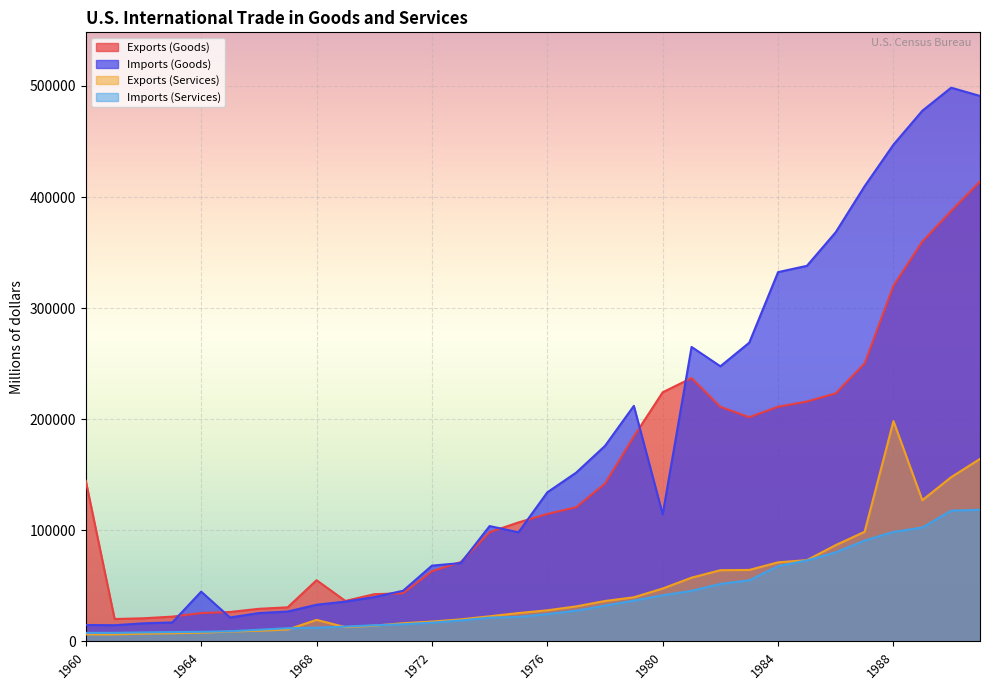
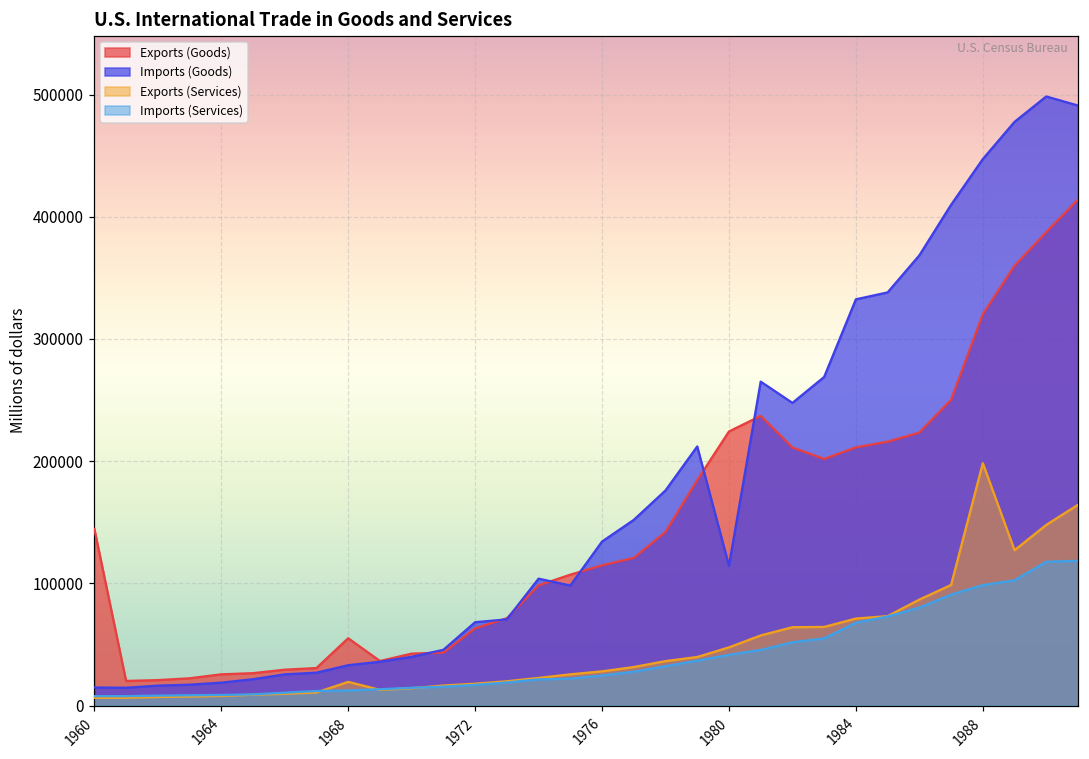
Imports (Goods), 1964: 45000 -> 19000
